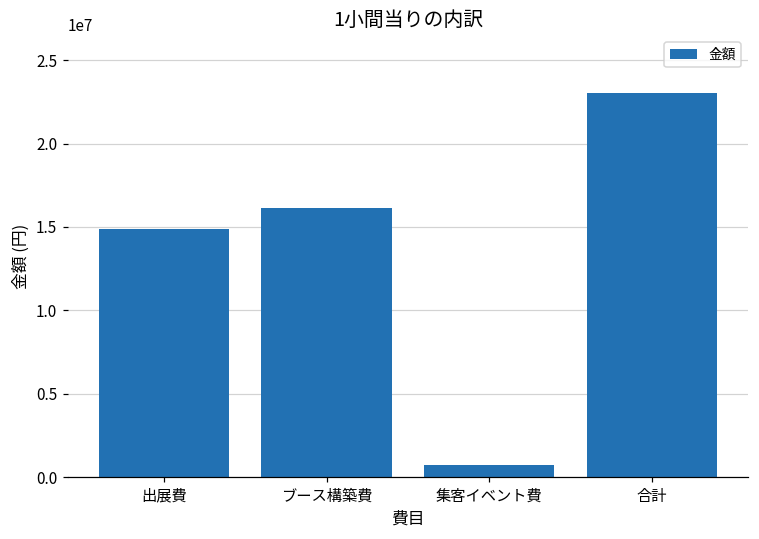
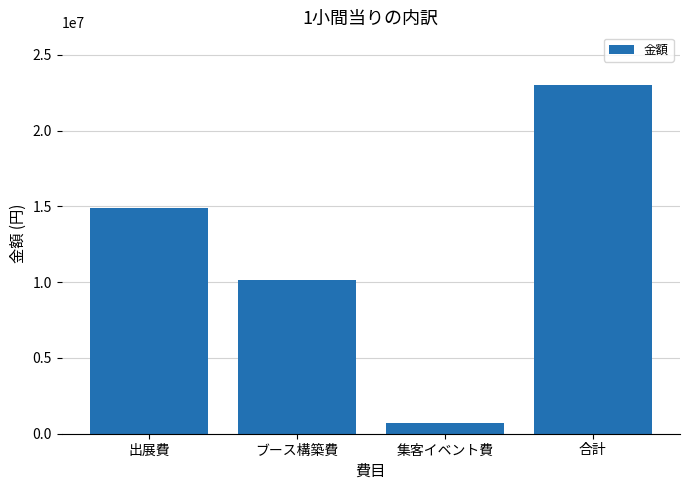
ブース構築費: 16100000 -> 10100000
